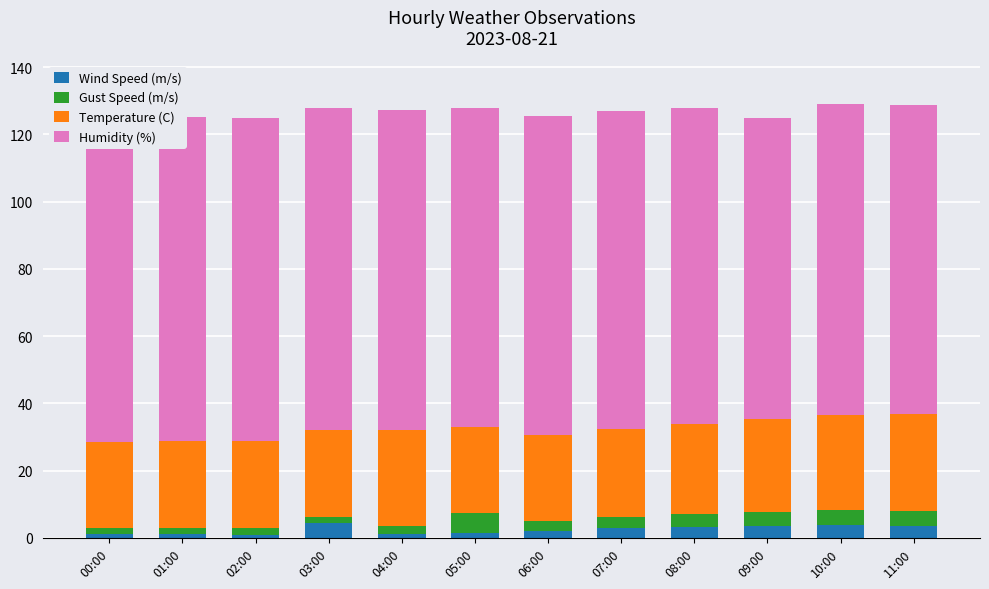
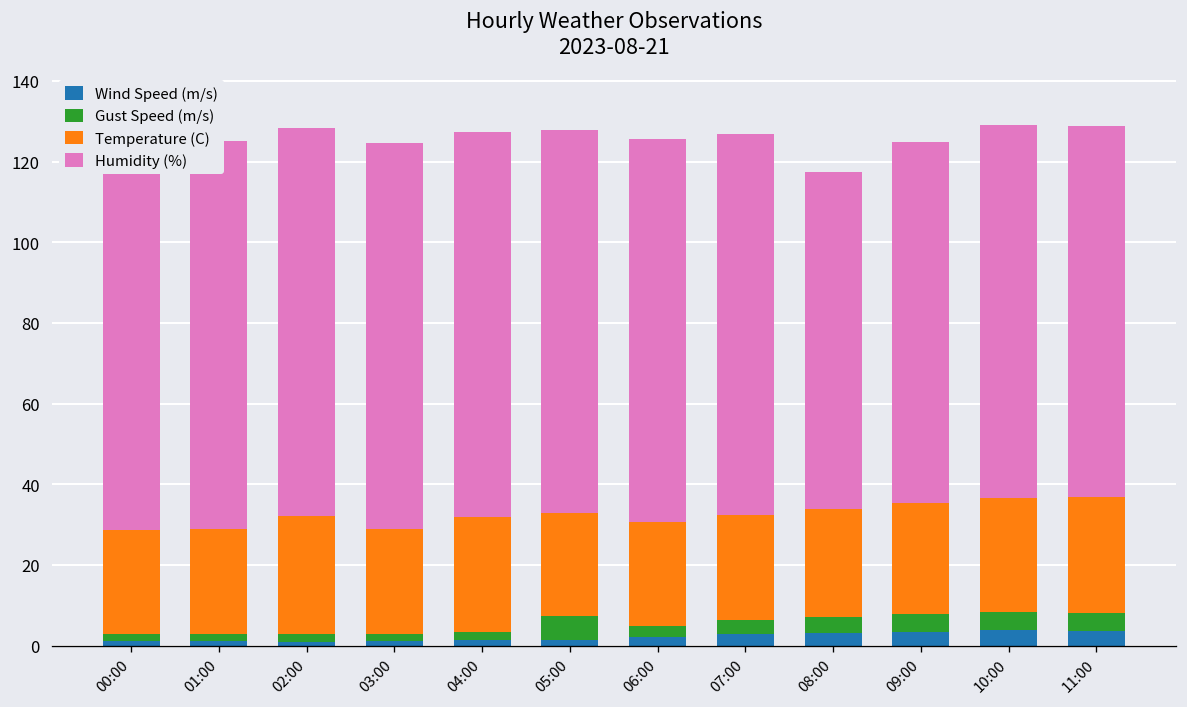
Temperature (C), 02:00: 26 -> 29
Wind Speed (m/s), 03:00: 4 -> 1
Humidity (%), 08:00: 94 -> 84
